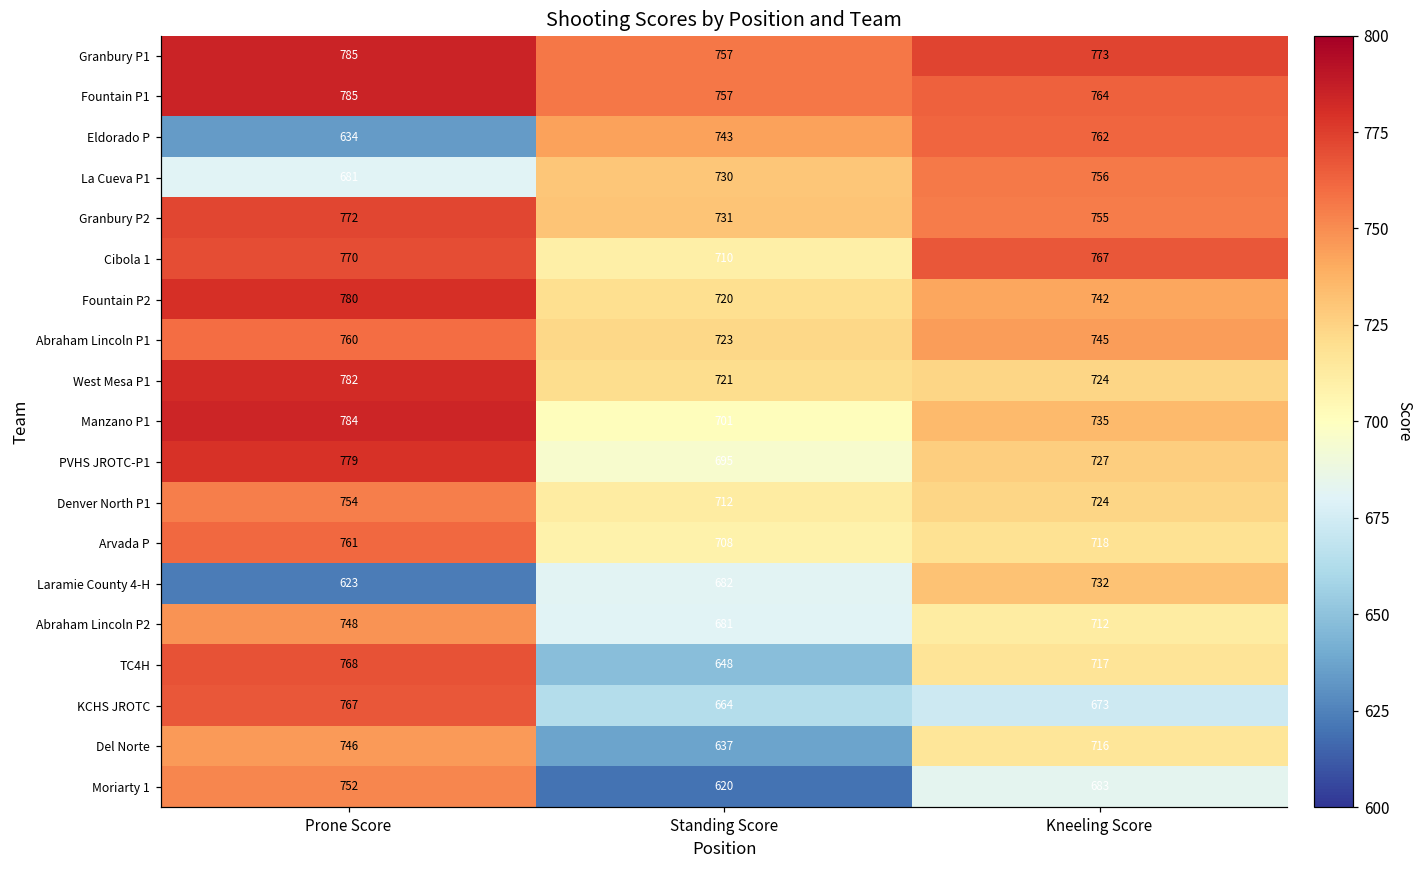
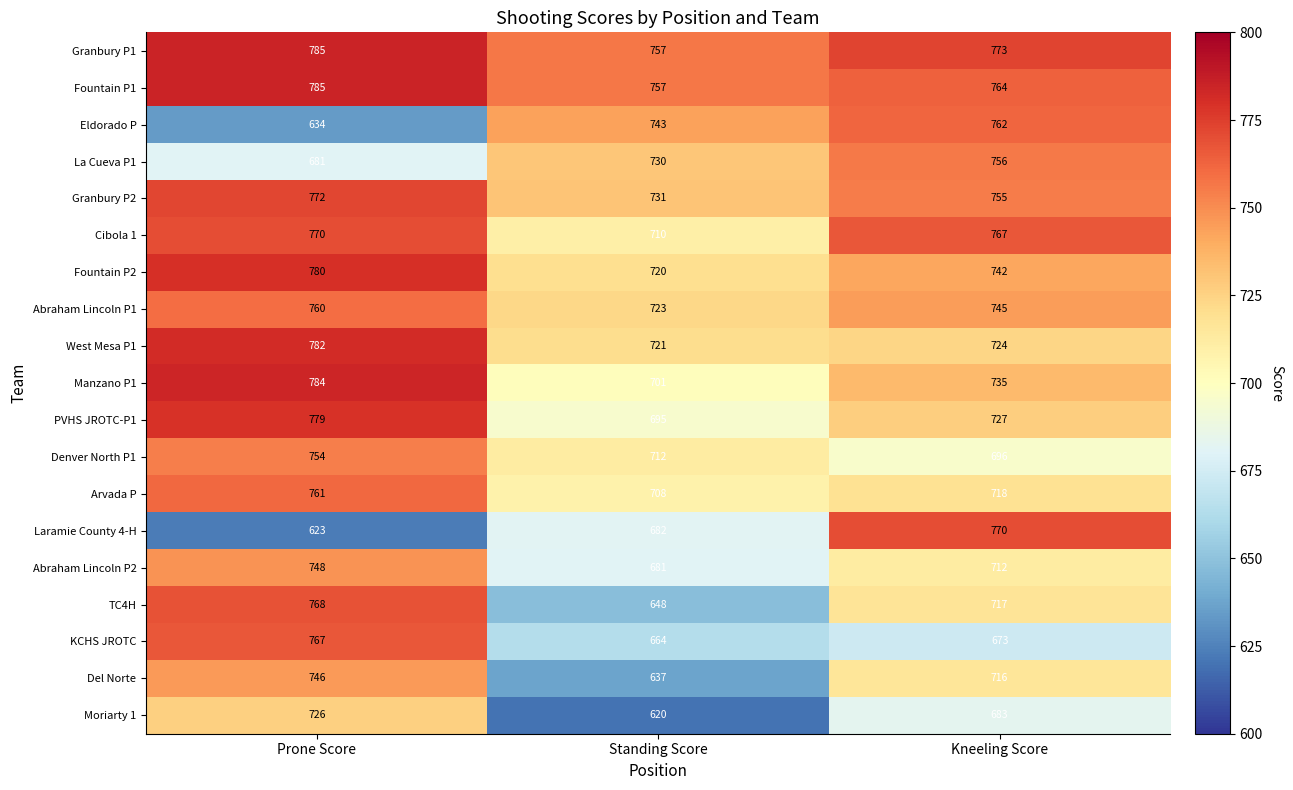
Denver North P1, Kneeling Score: 724 -> 696
Laramie County 4-H, Kneeling Score: 732 -> 770
Moriarty 1, Prone Score: 752 -> 726
